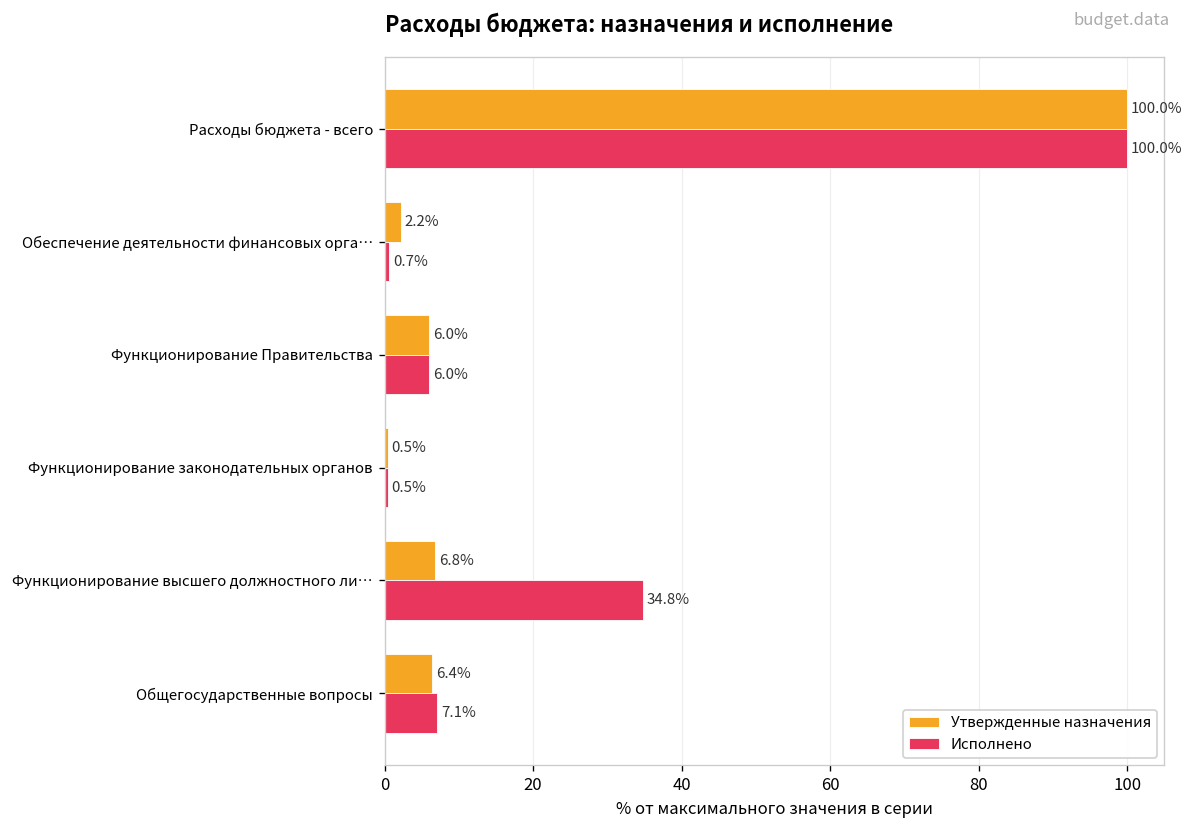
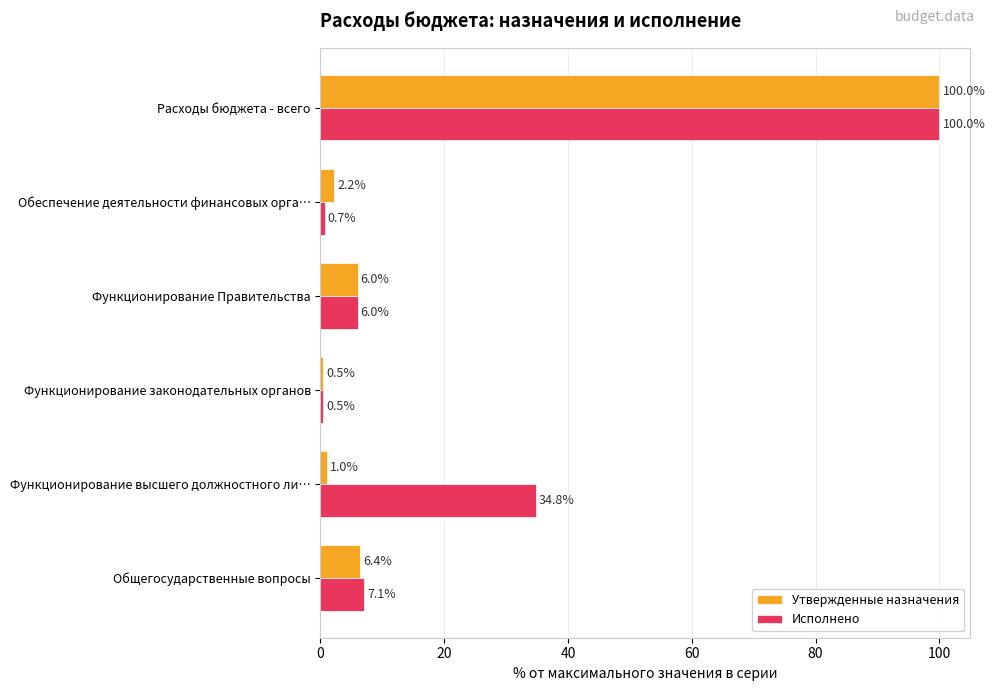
Утвержденные назначения, Функционирование высшего должностного ли…: 6.8% -> 1.0%
